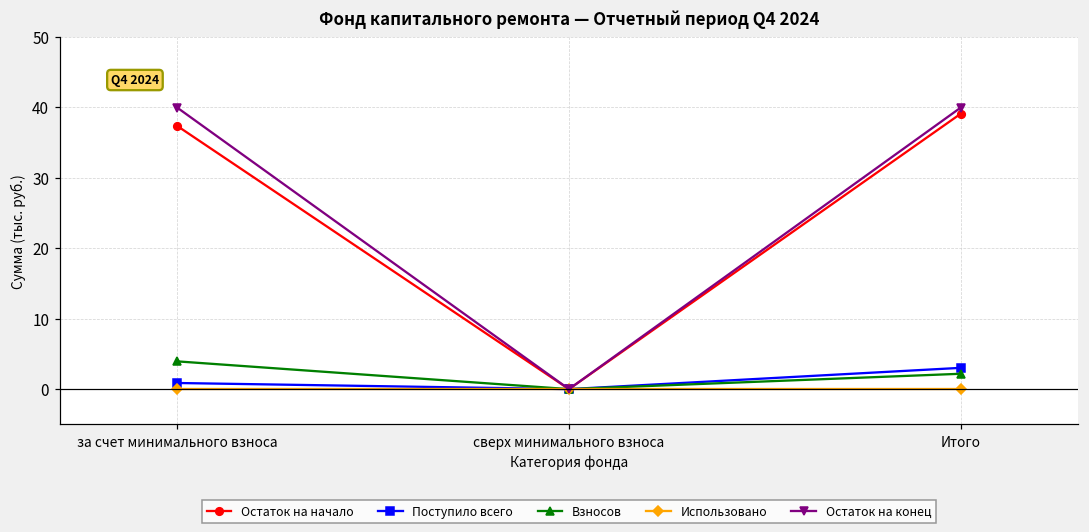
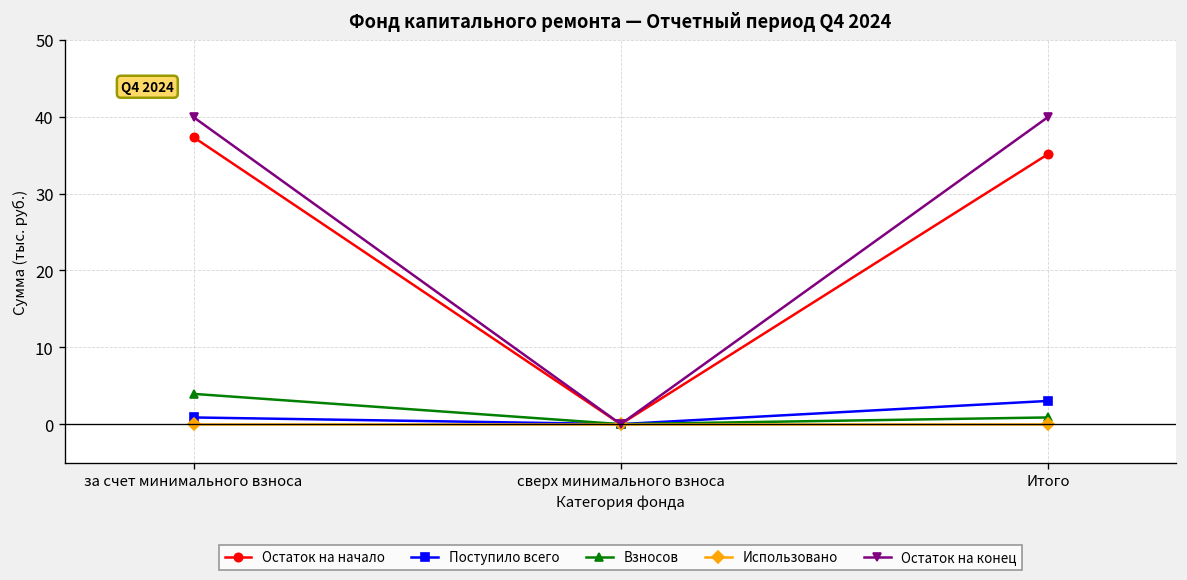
Остаток на начало, Итого: 39 -> 35
Взносов, Итого: 2 -> 1
